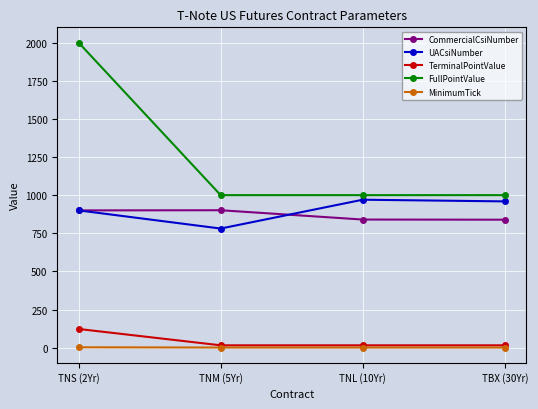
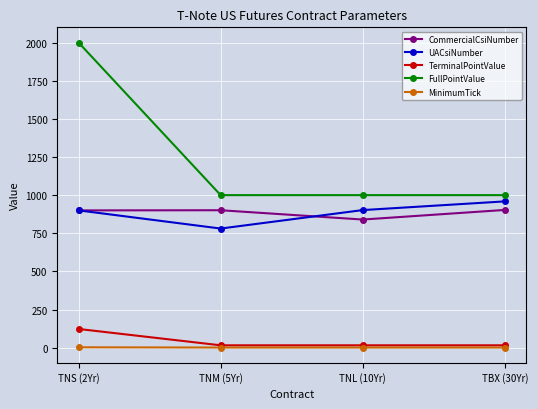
UACsiNumber, TNL (10Yr): 970 -> 900
CommercialCsiNumber, TBX (30Yr): 840 -> 900
